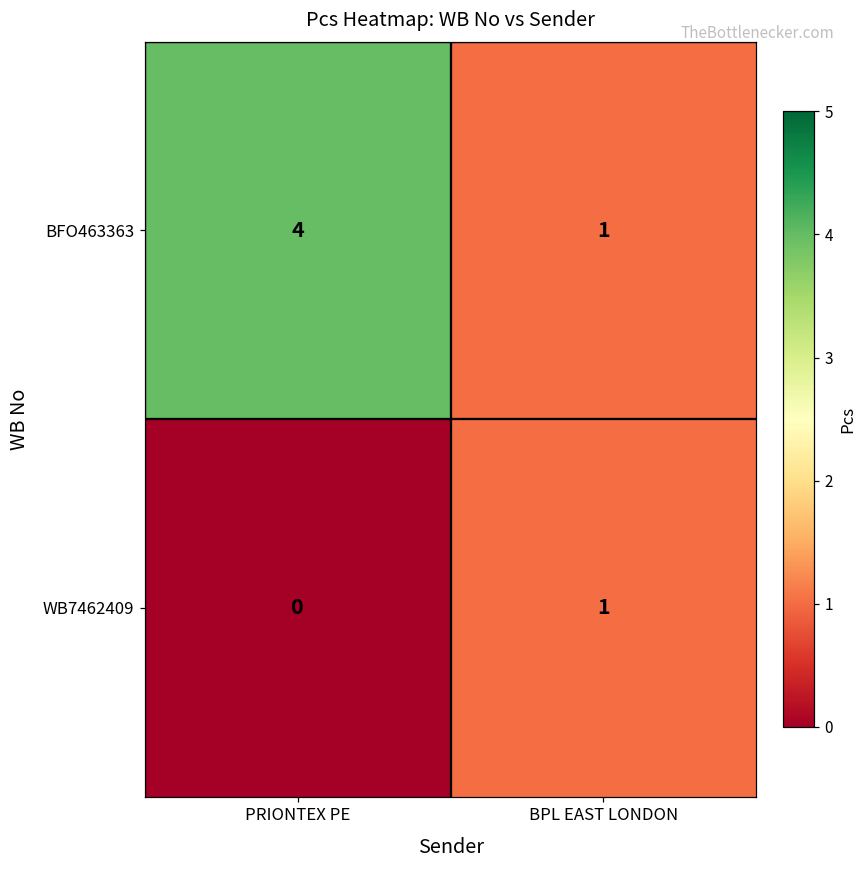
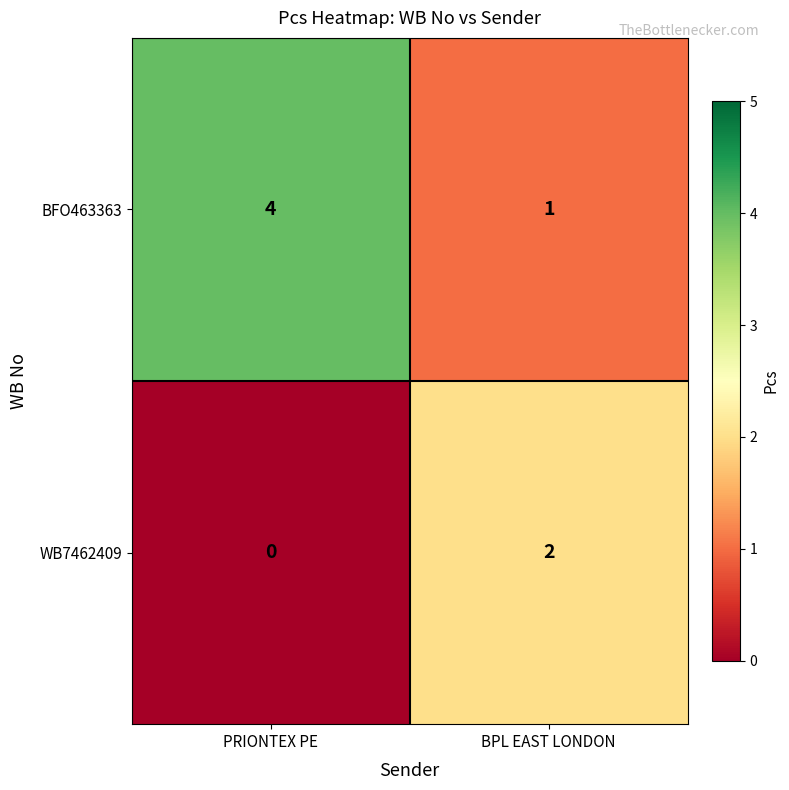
WB7462409, BPL EAST LONDON: 1 -> 2
